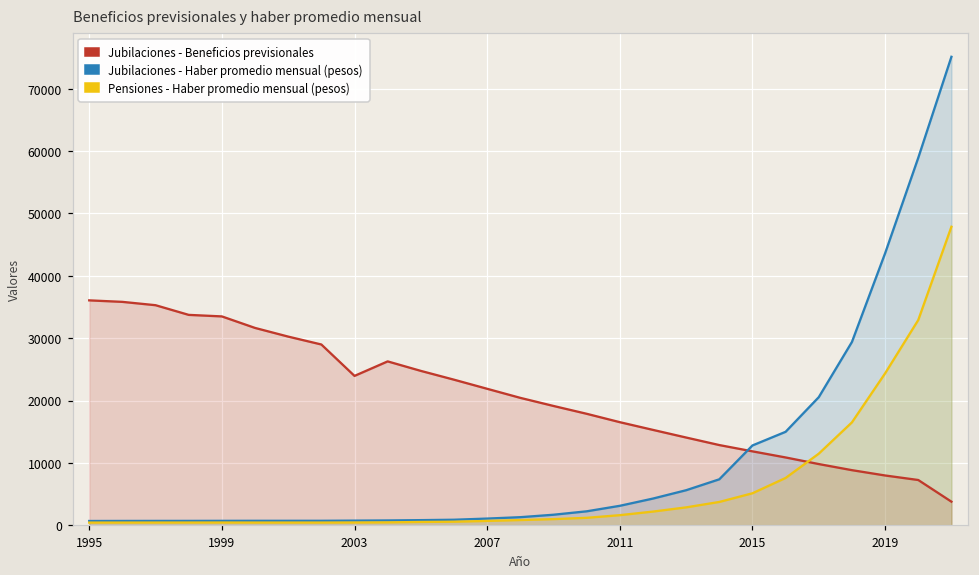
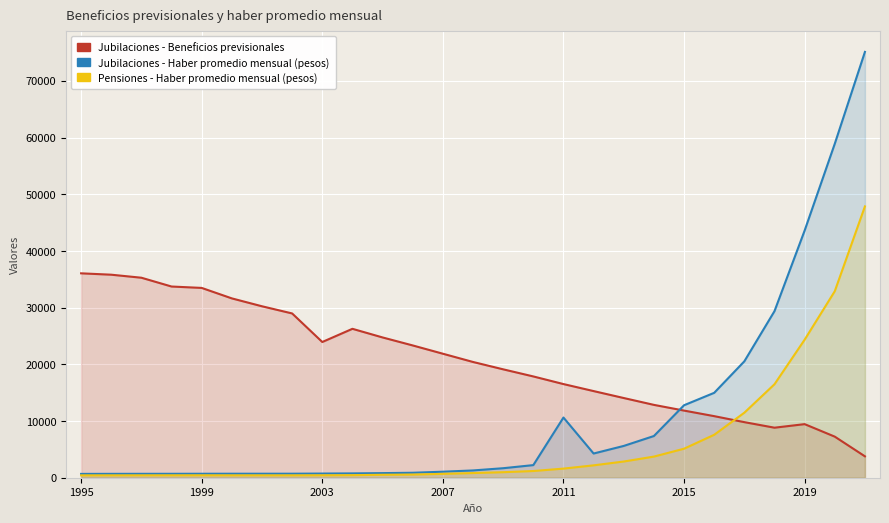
Jubilaciones - Haber promedio mensual (pesos), 2011: 3000 -> 11000
Jubilaciones - Beneficios previsionales, 2019: 8000 -> 9000
